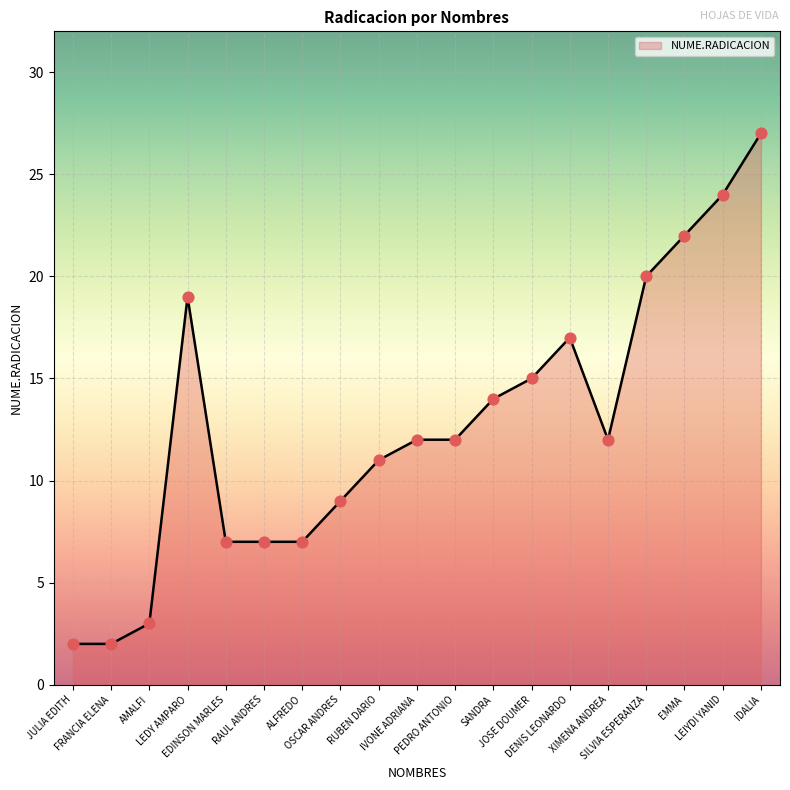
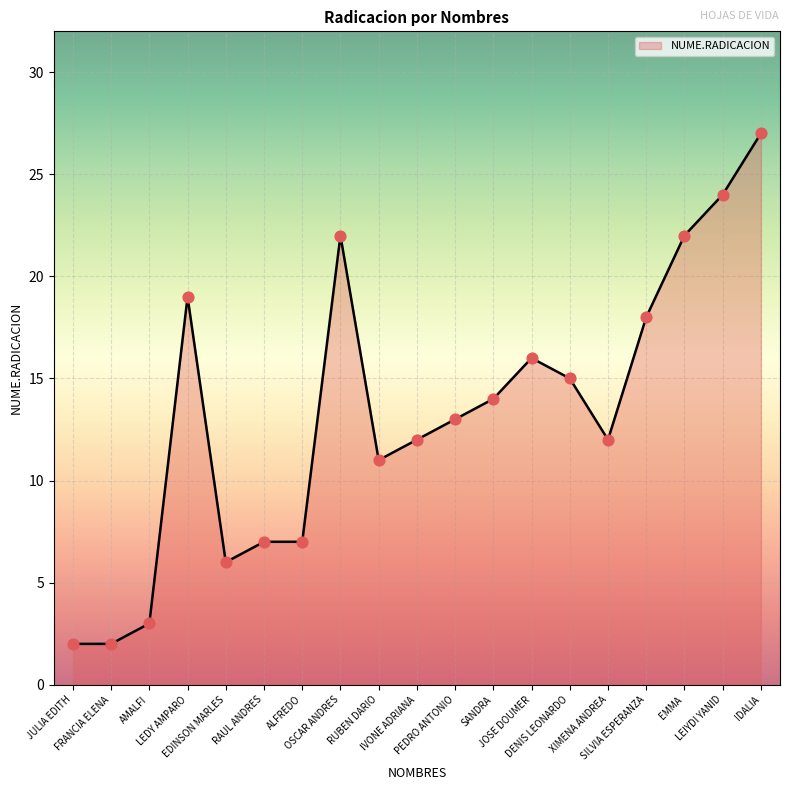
EDINSON MARLES: 7 -> 6
OSCAR ANDRES: 9 -> 22
PEDRO ANTONIO: 12 -> 13
JOSE DOUMER: 15 -> 16
DENIS LEONARDO: 17 -> 15
SILVIA ESPERANZA: 20 -> 18
